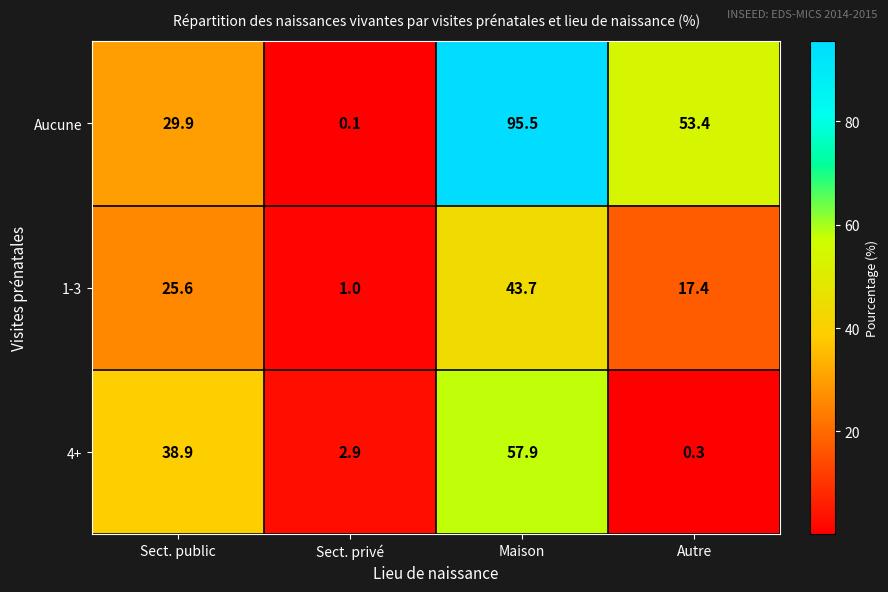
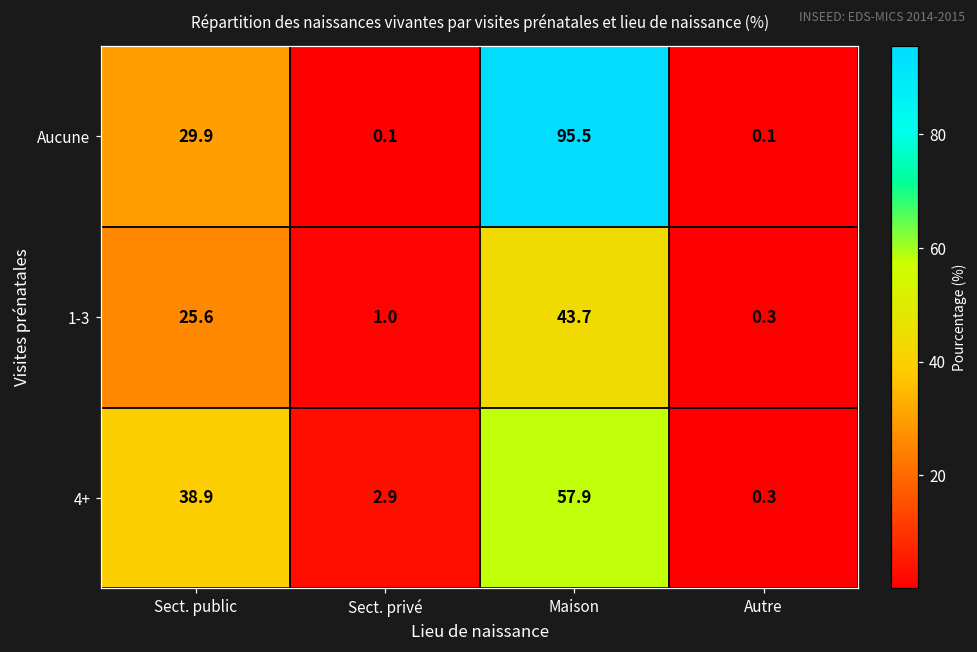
Aucune, Autre: 53.4 -> 0.1
1-3, Autre: 17.4 -> 0.3
